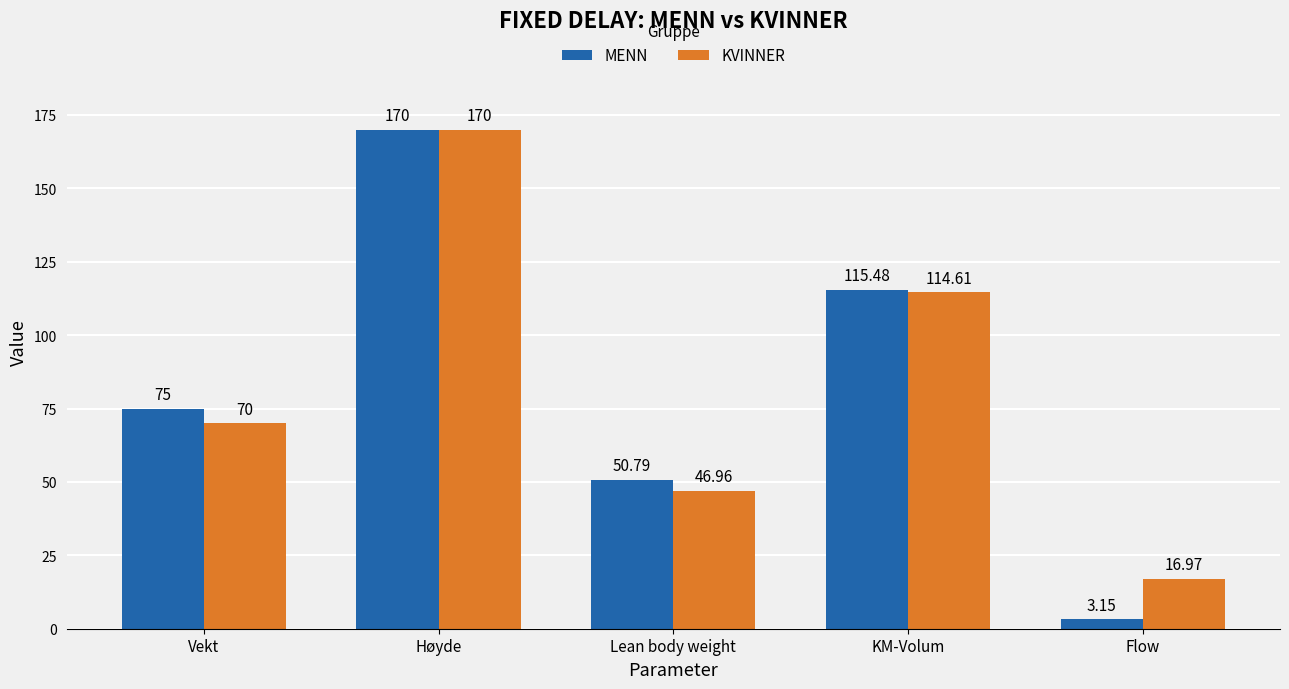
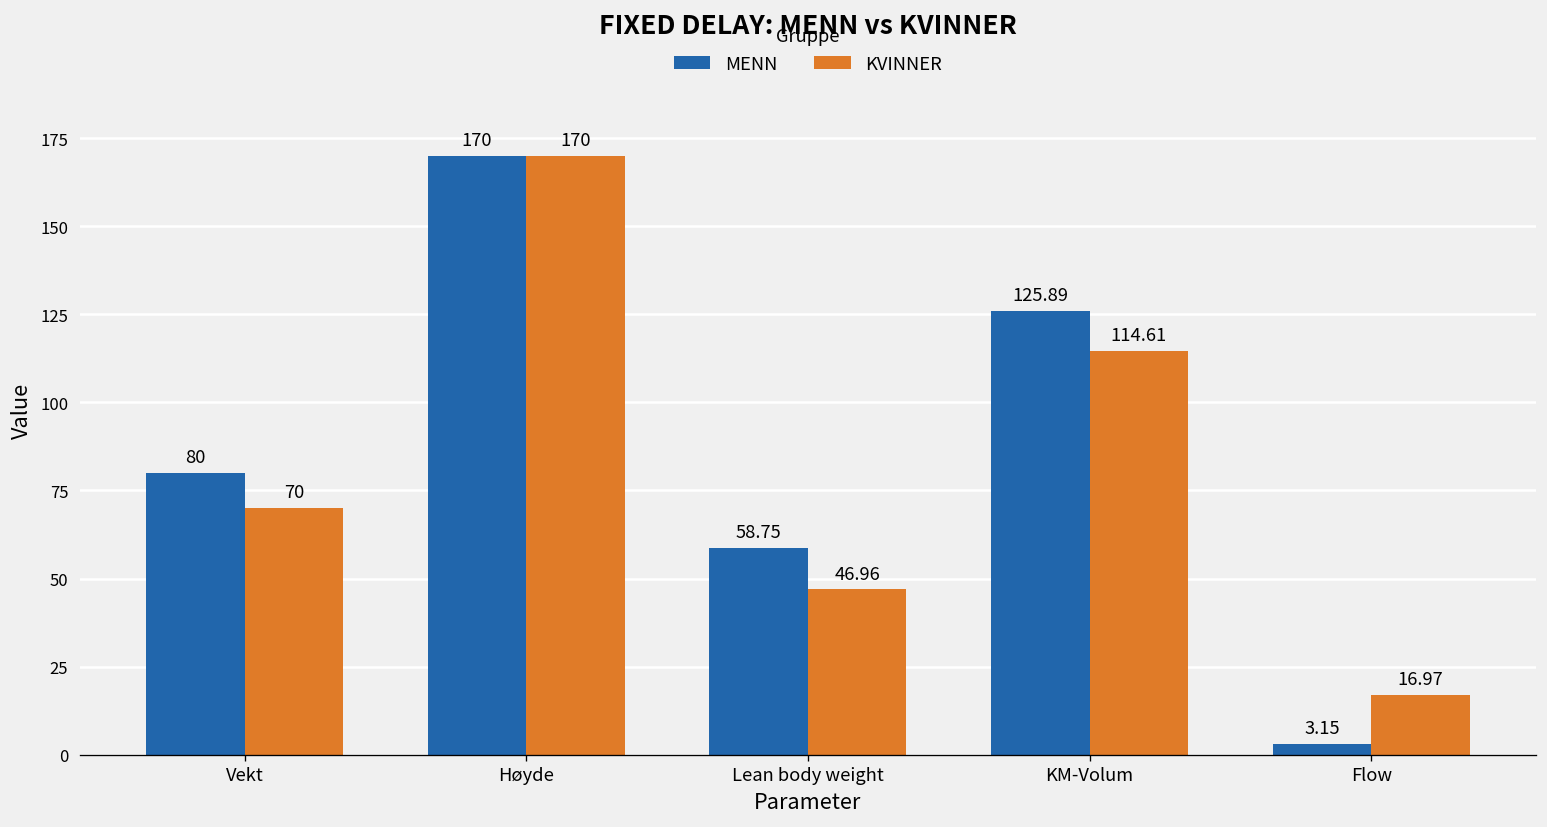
MENN, Vekt: 75 -> 80
MENN, Lean body weight: 50.79 -> 58.75
MENN, KM-Volum: 115.48 -> 125.89
